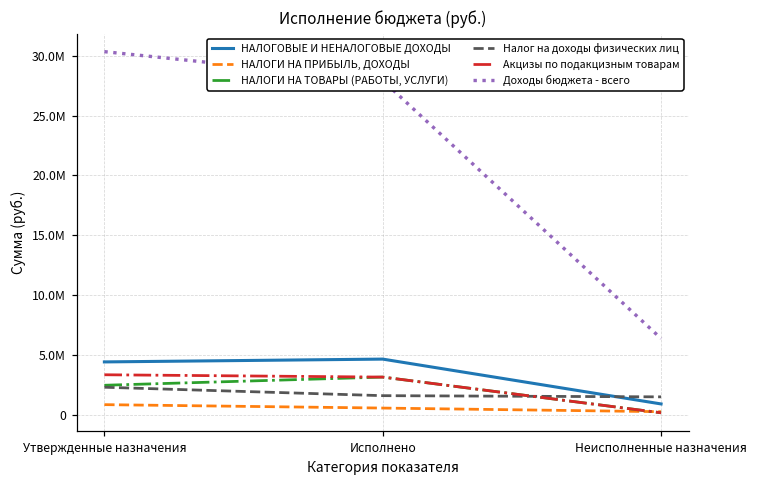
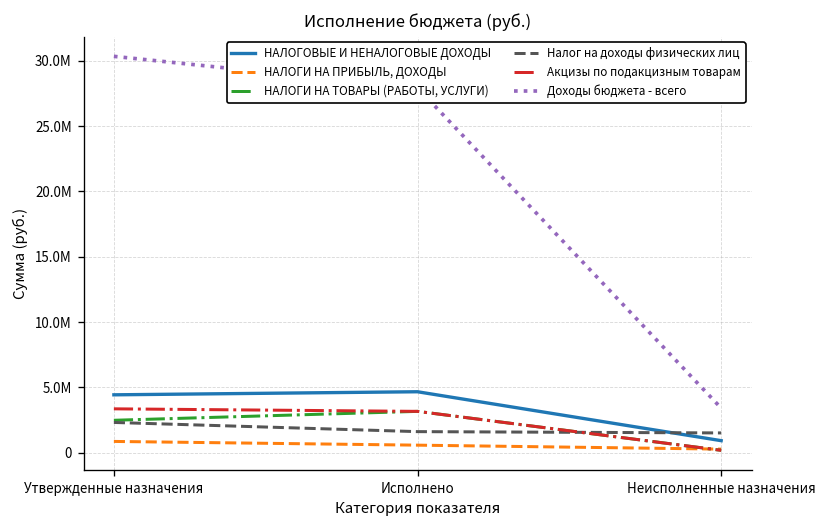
Доходы бюджета - всего, Неисполненные назначения: 6400000 -> 3400000
